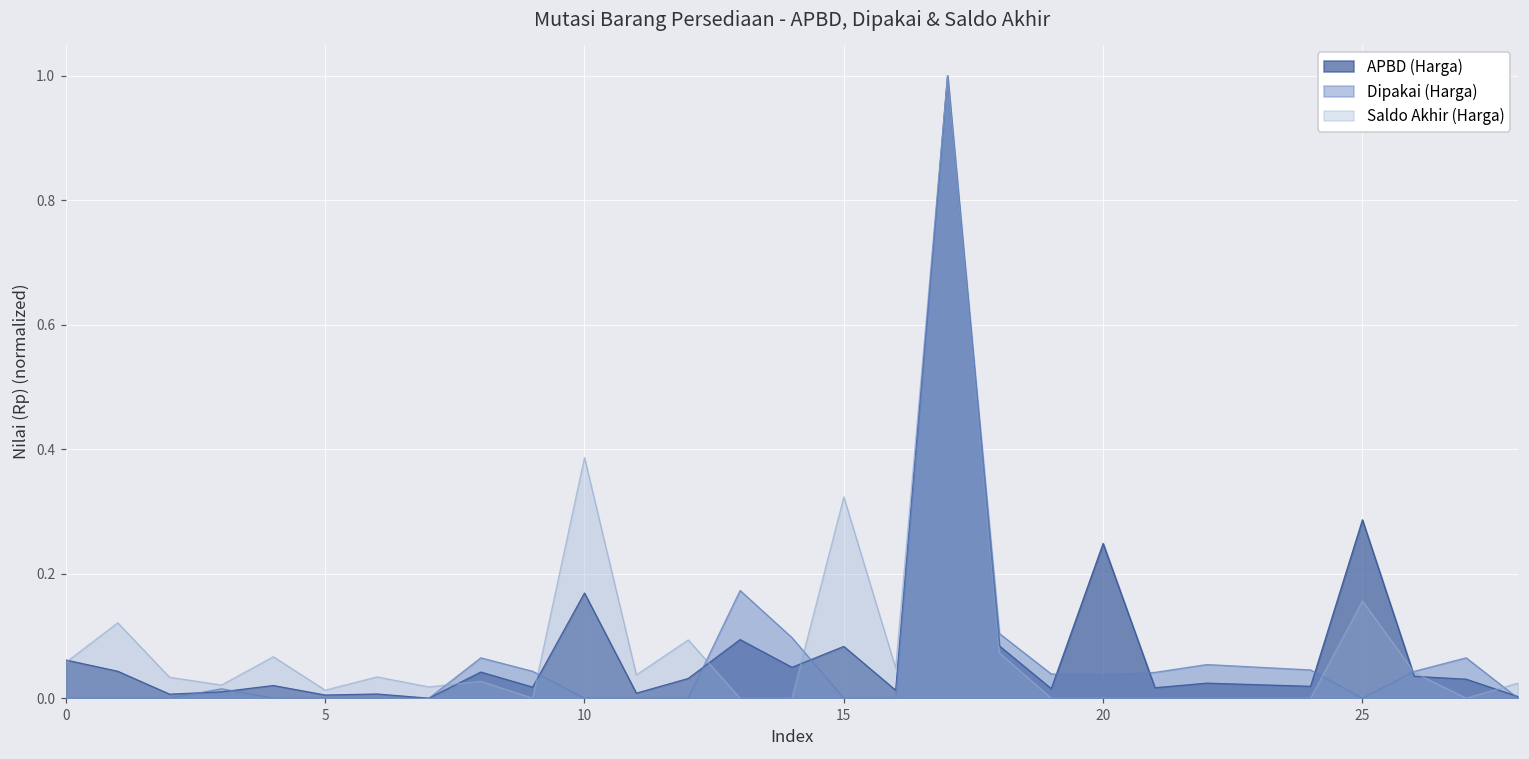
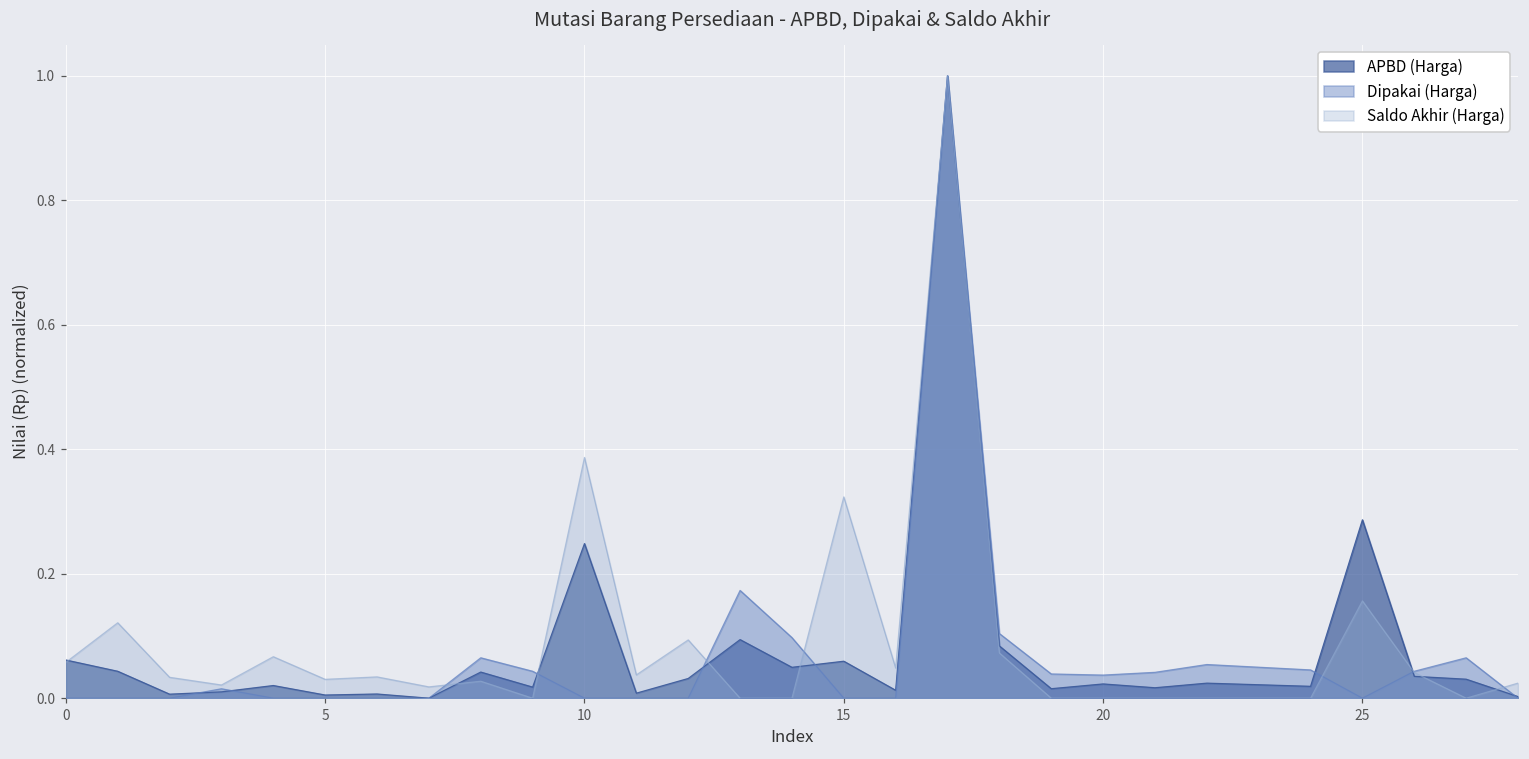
Saldo Akhir (Harga), 5: 0.01 -> 0.03
APBD (Harga), 10: 0.17 -> 0.25
APBD (Harga), 15: 0.08 -> 0.06
APBD (Harga), 20: 0.25 -> 0.02
